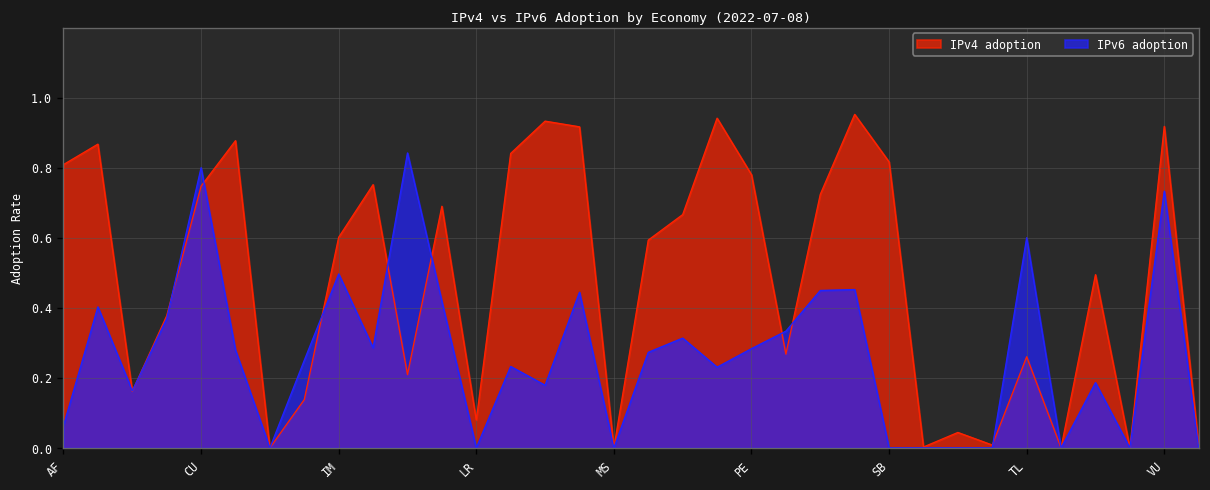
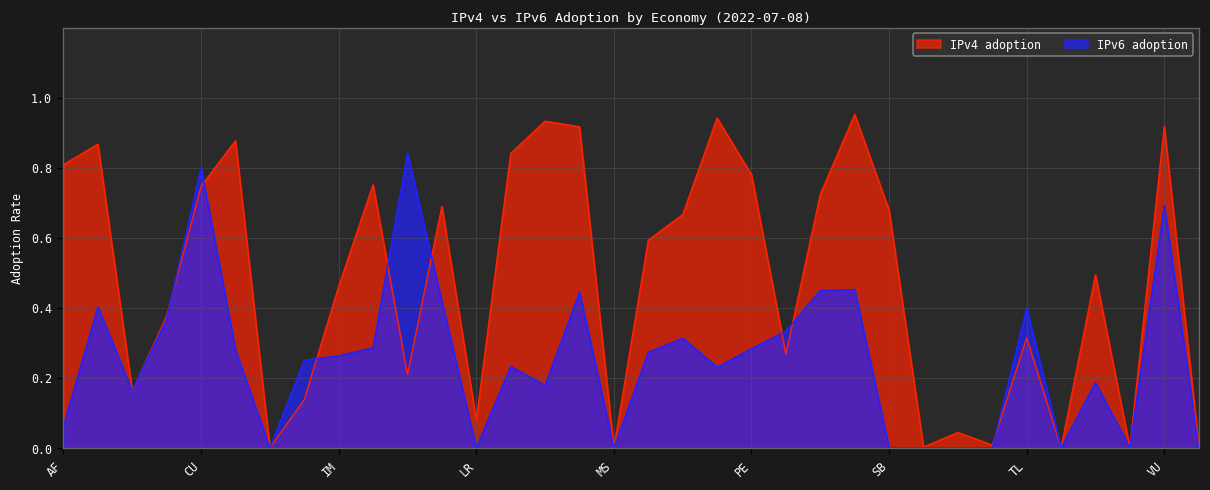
IPv4 adoption, IM: 0.60 -> 0.46
IPv6 adoption, IM: 0.50 -> 0.26
IPv4 adoption, SB: 0.82 -> 0.68
IPv4 adoption, TL: 0.26 -> 0.31
IPv6 adoption, TL: 0.6 -> 0.4
IPv6 adoption, VU: 0.73 -> 0.69
